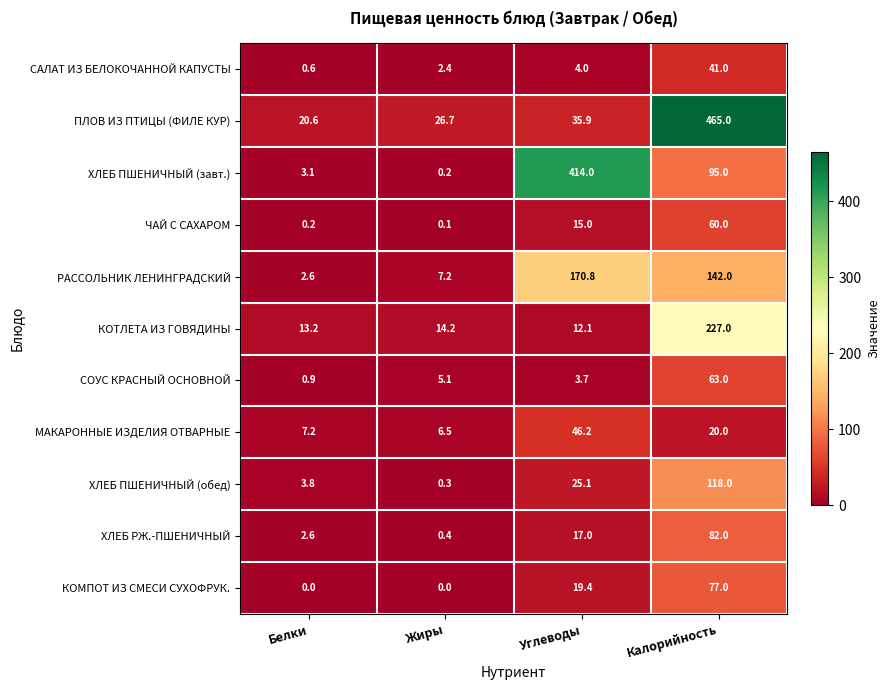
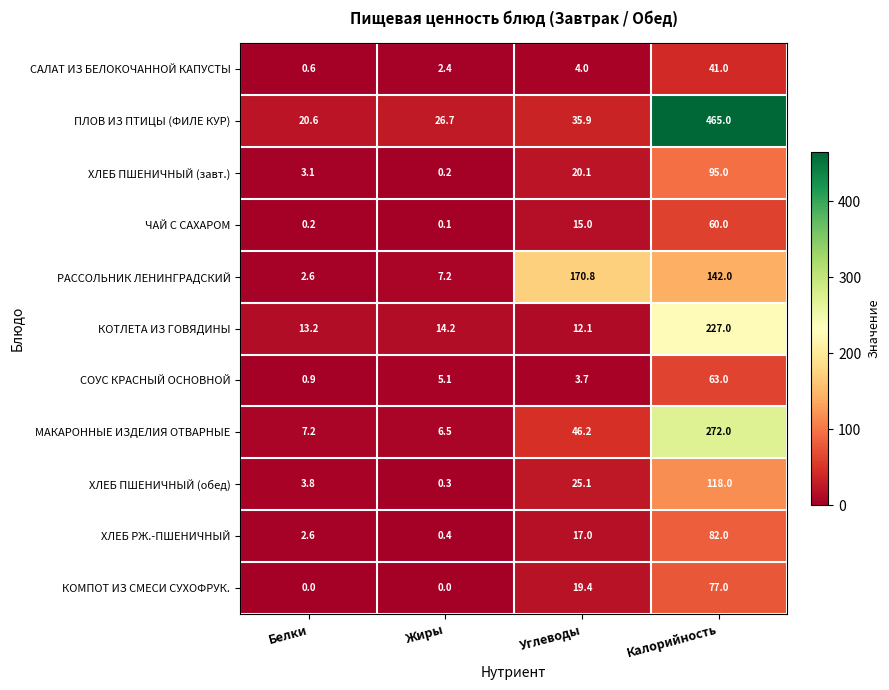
ХЛЕБ ПШЕНИЧНЫЙ (завт.), Углеводы: 414.0 -> 20.1
МАКАРОННЫЕ ИЗДЕЛИЯ ОТВАРНЫЕ, Калорийность: 20.0 -> 272.0
